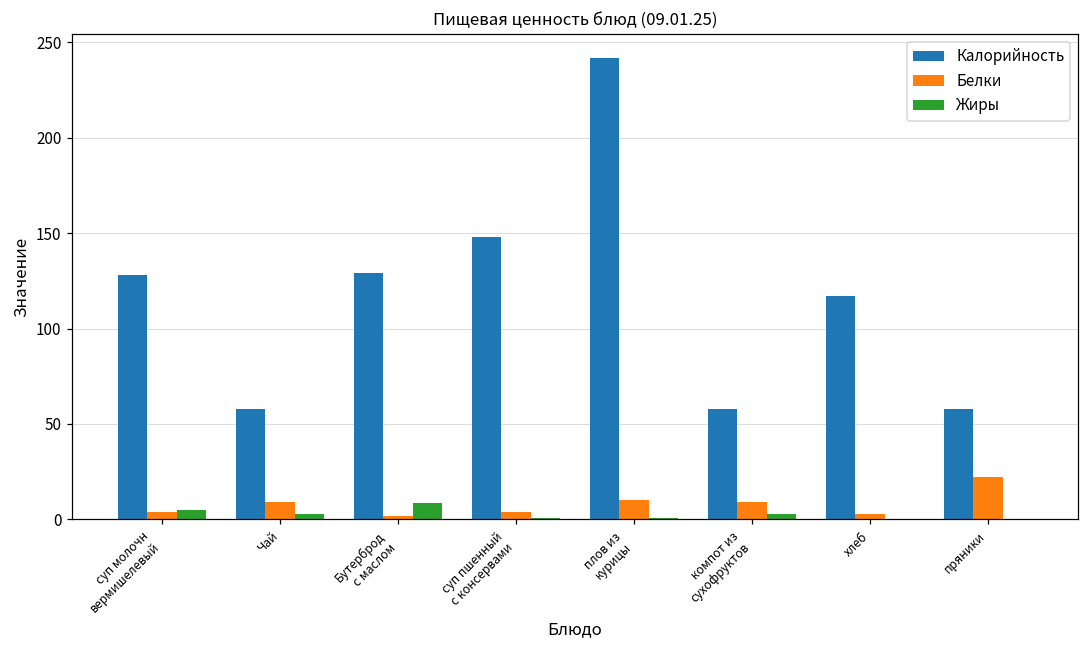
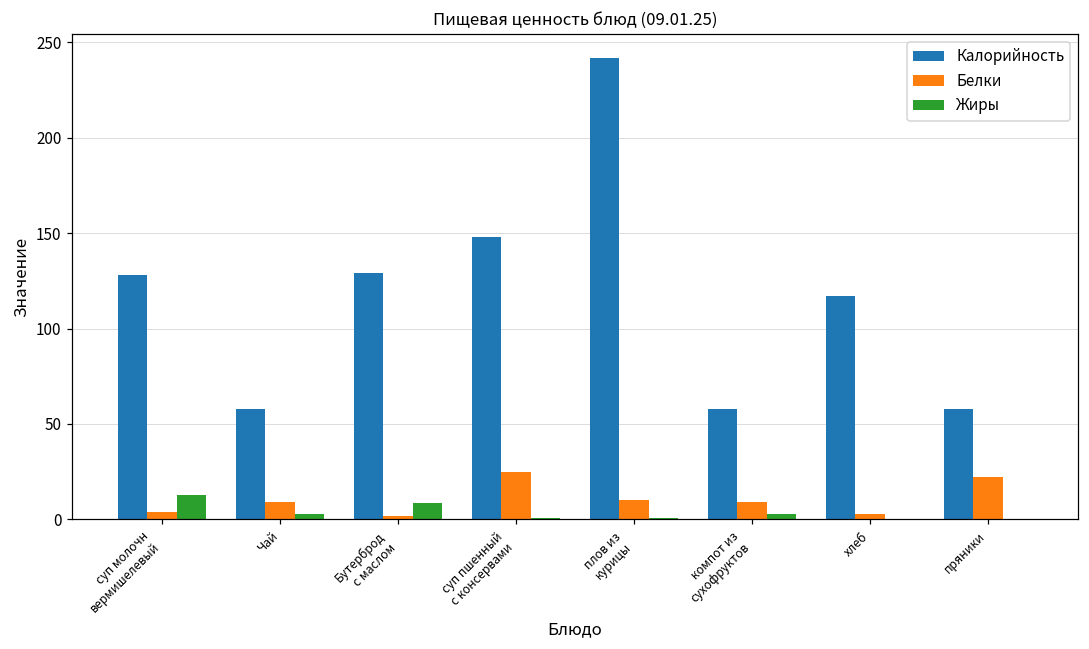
Жиры, суп молочн вермишелевый: 5 -> 13
Белки, суп пшенный с консервами: 4 -> 25
